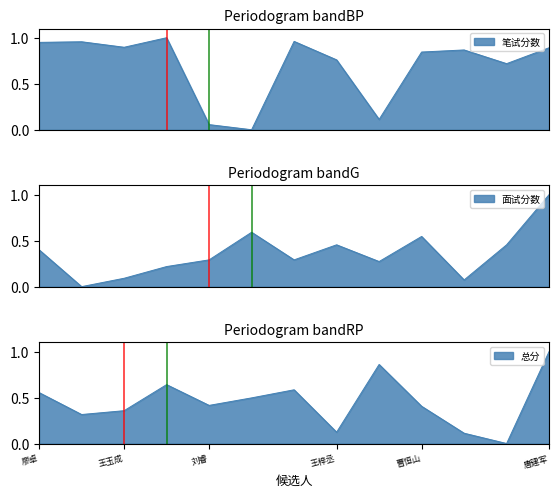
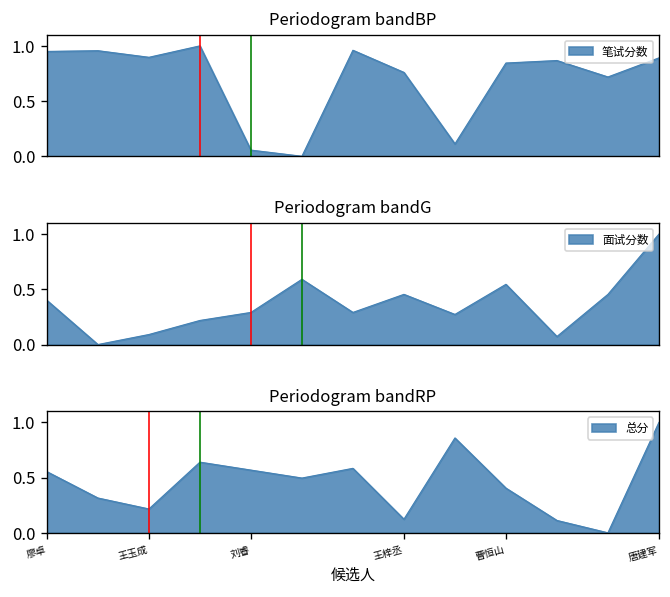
Periodogram bandRP, 王玉成: 0.4 -> 0.2
Periodogram bandRP, 刘睿: 0.4 -> 0.6
